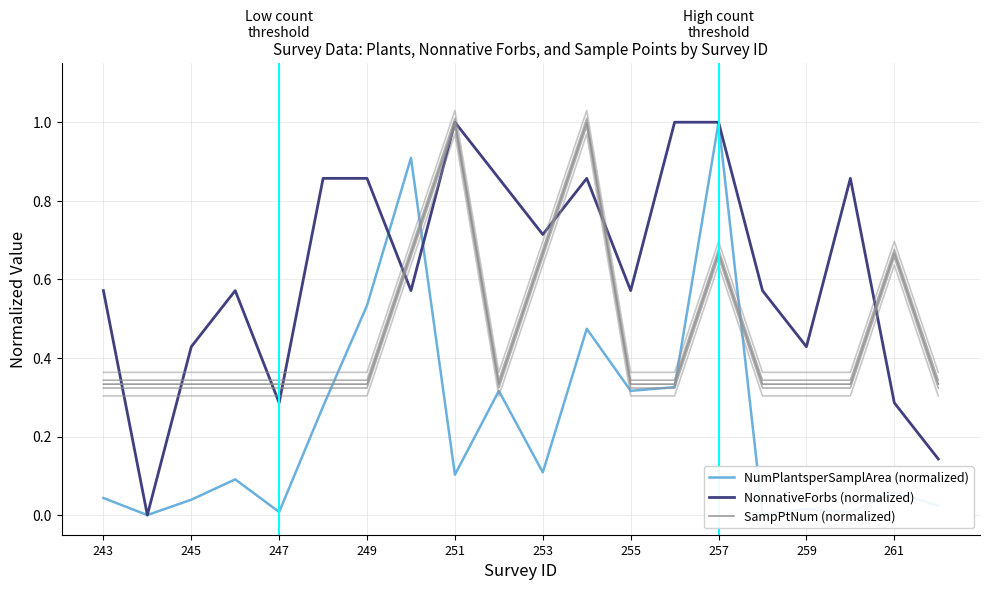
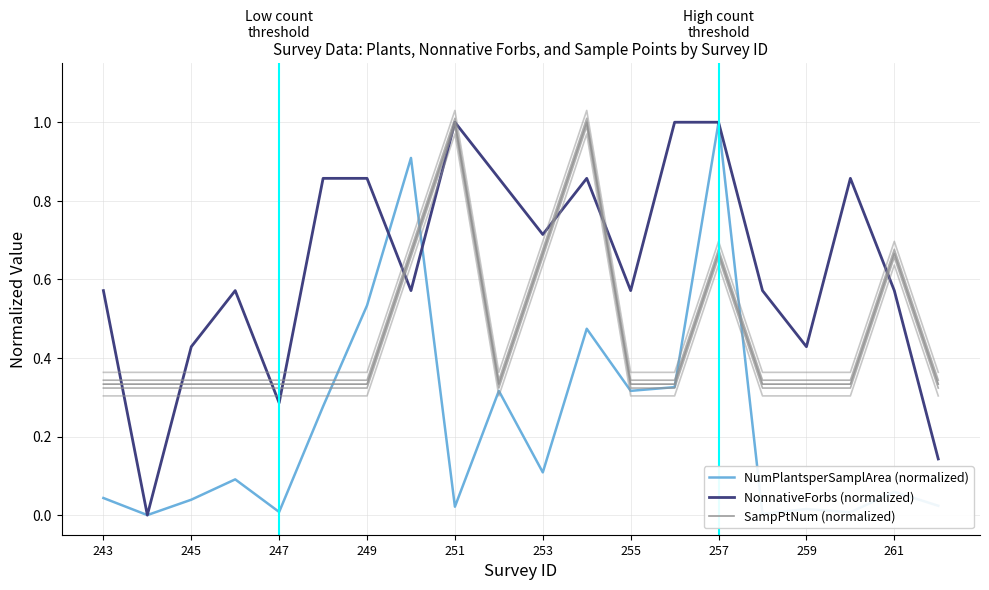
NumPlantsperSamplArea (normalized), 251: 0.10 -> 0.02
NonnativeForbs (normalized), 261: 0.29 -> 0.57
